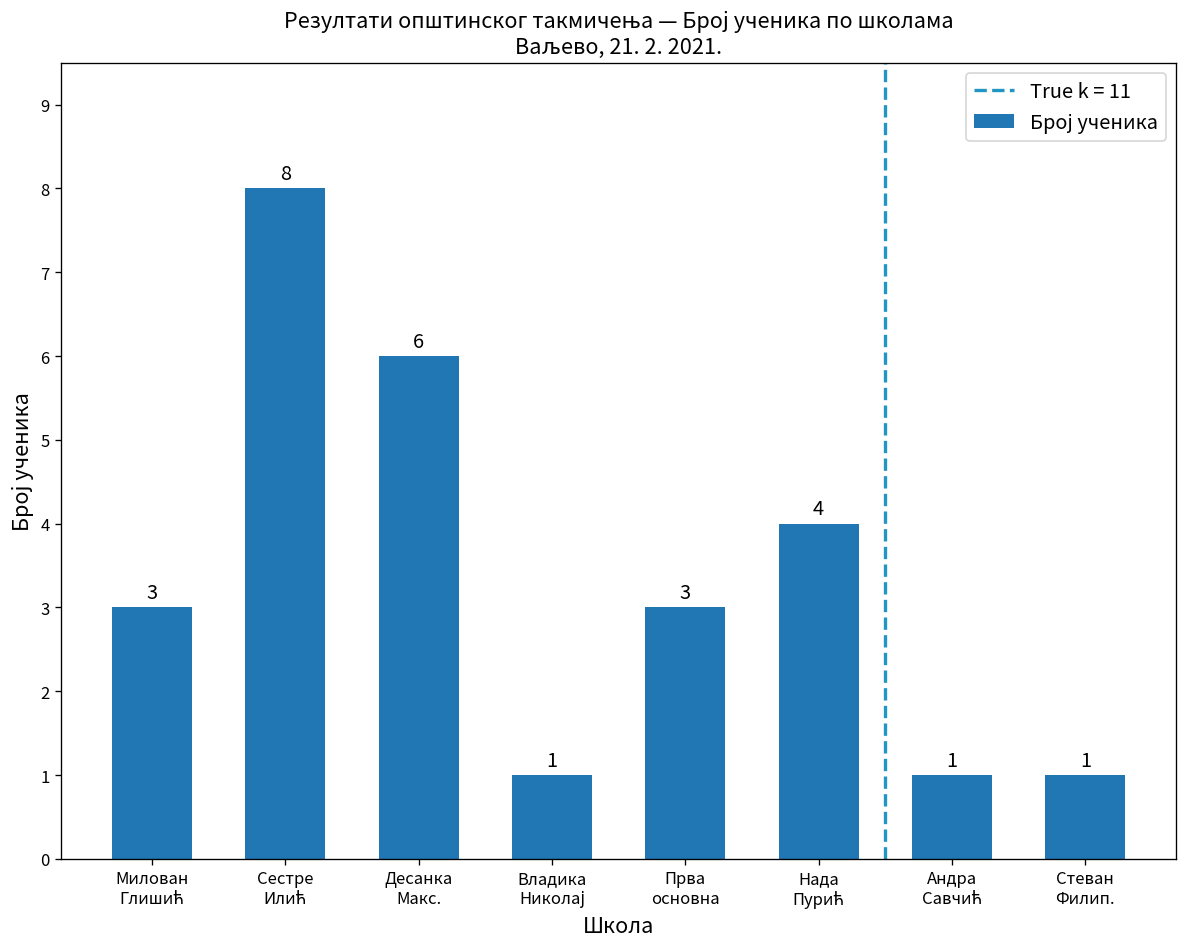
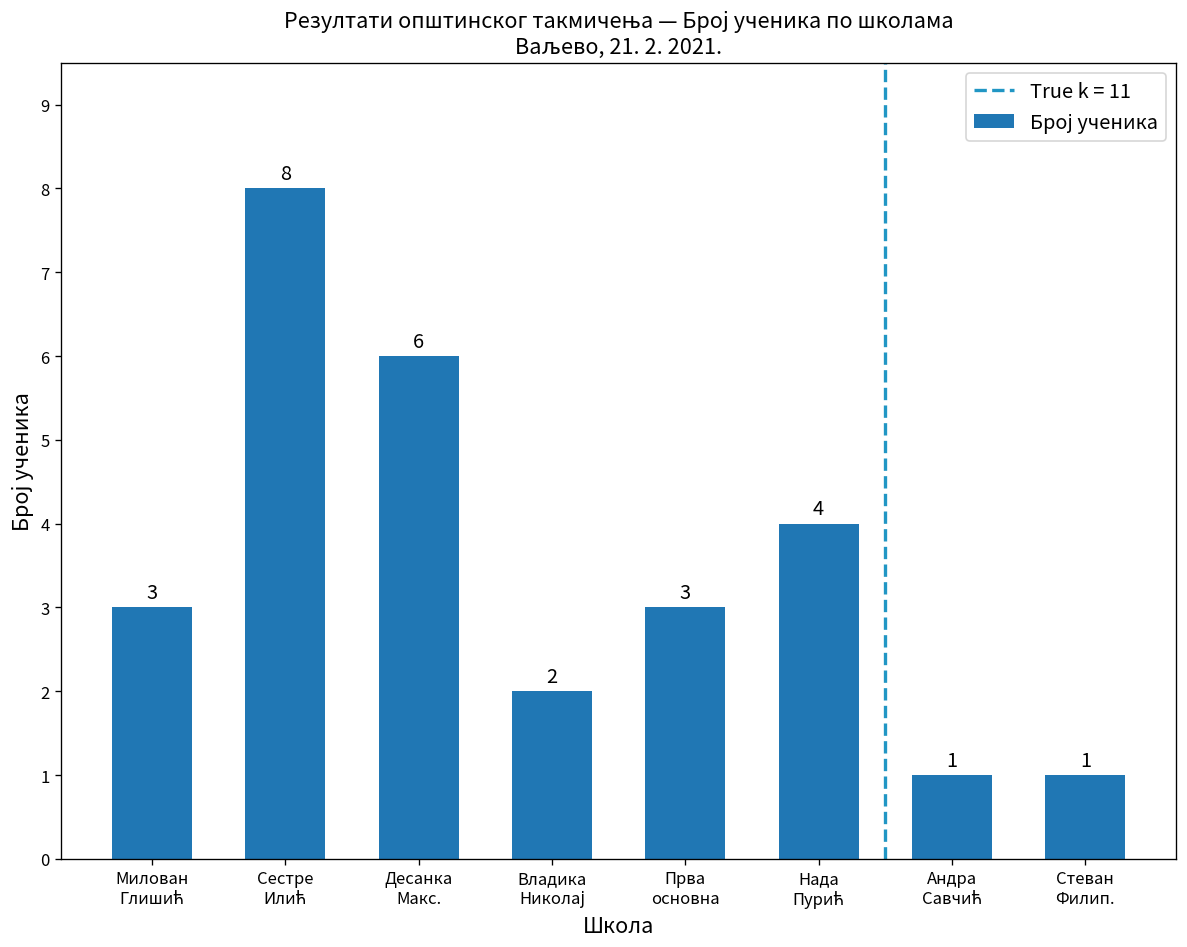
Владика Николај: 1 -> 2
